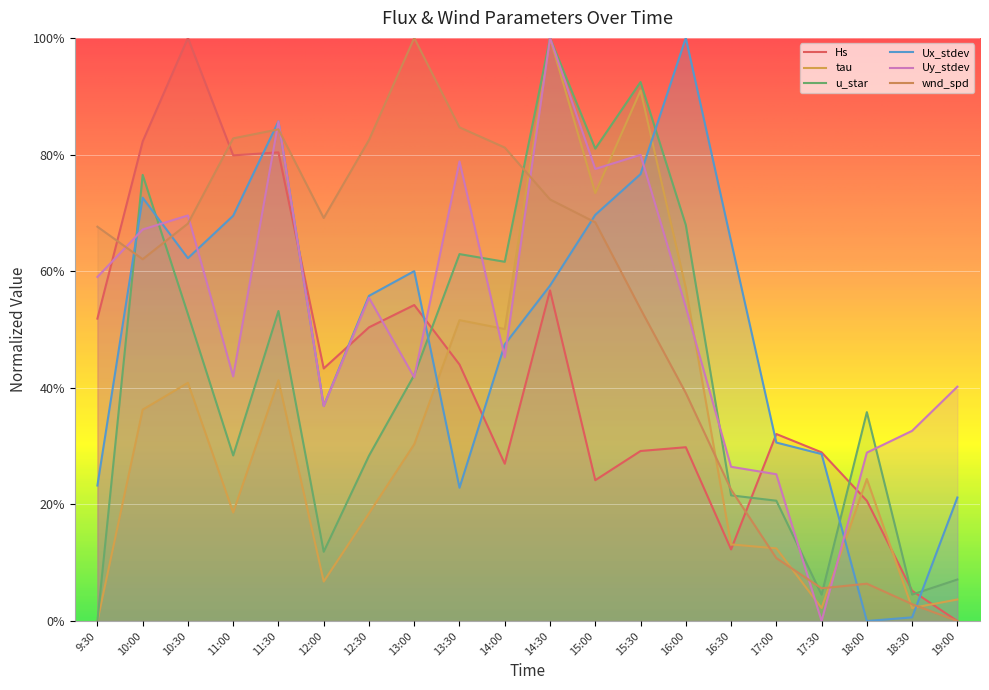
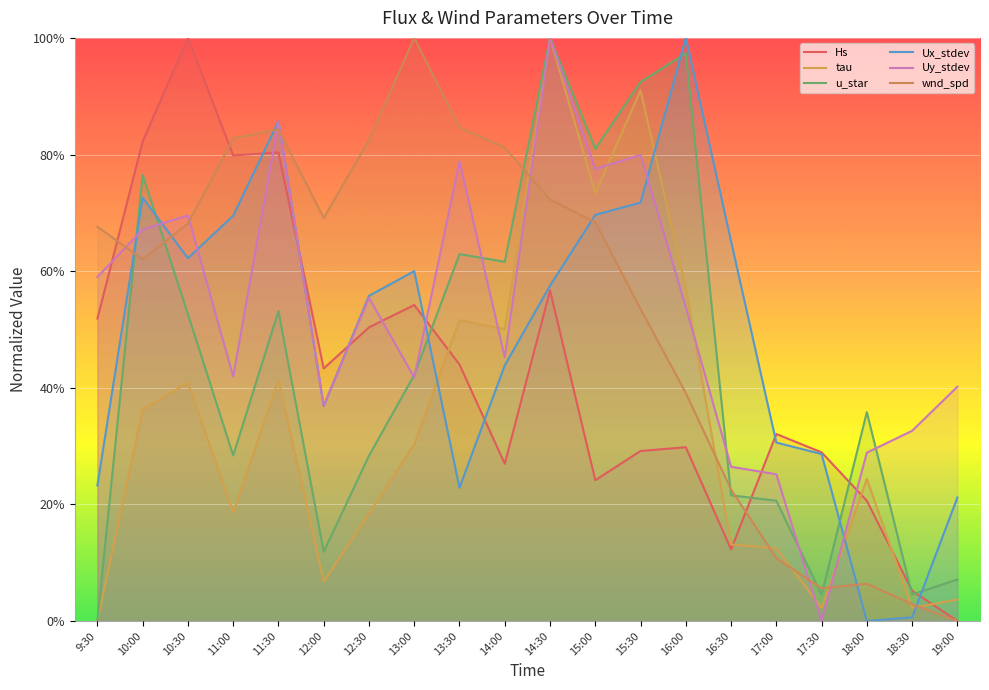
Ux_stdev, 14:00: 47% -> 44%
Ux_stdev, 15:30: 77% -> 72%
u_star, 16:00: 68% -> 97%
